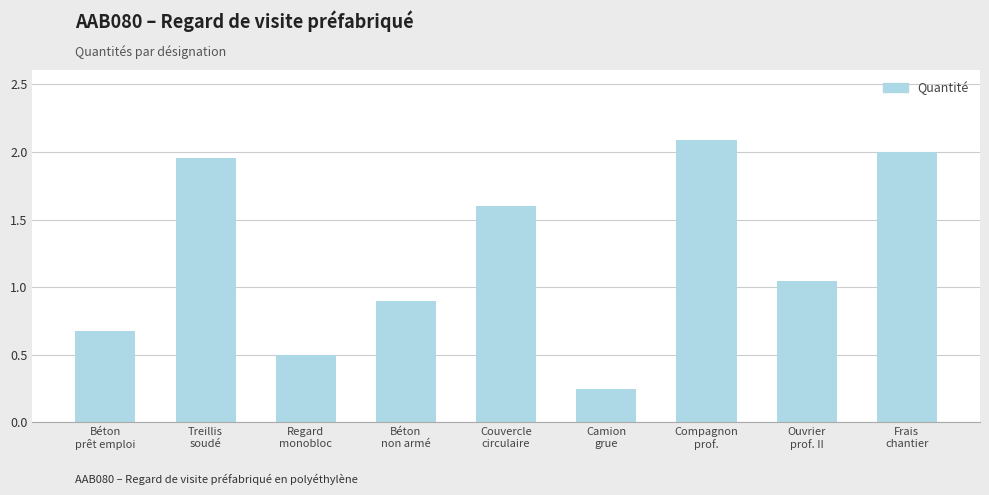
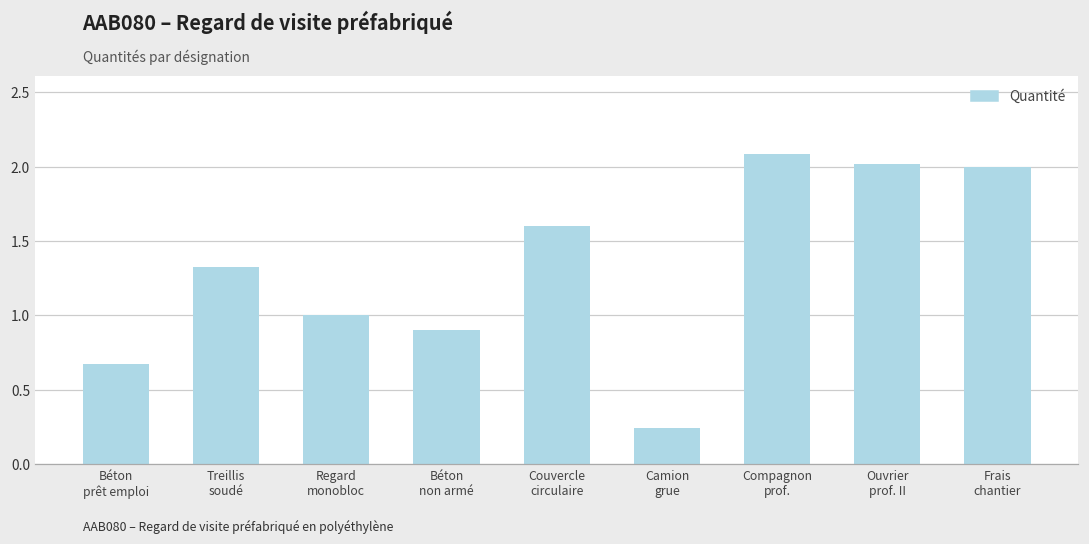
Treillis soudé: 1.96 -> 1.33
Regard monobloc: 0.5 -> 1.0
Ouvrier prof. II: 1.04 -> 2.02
